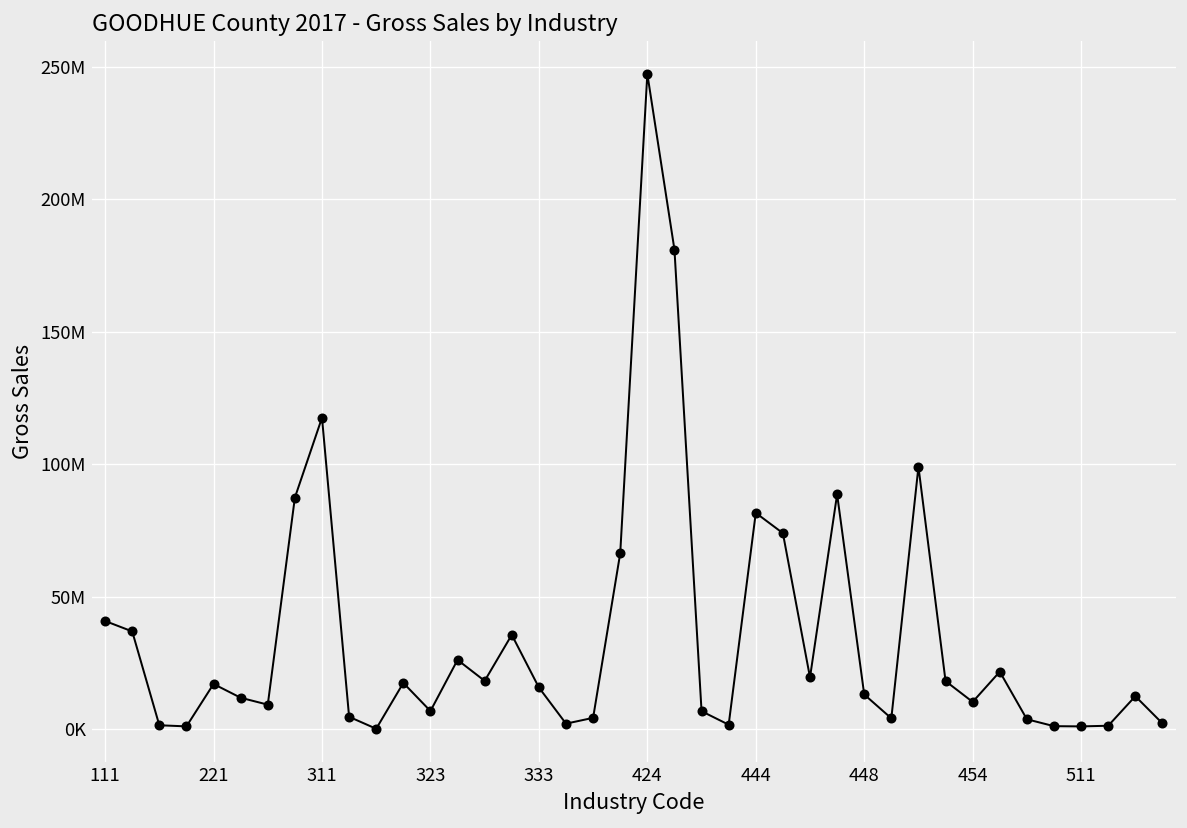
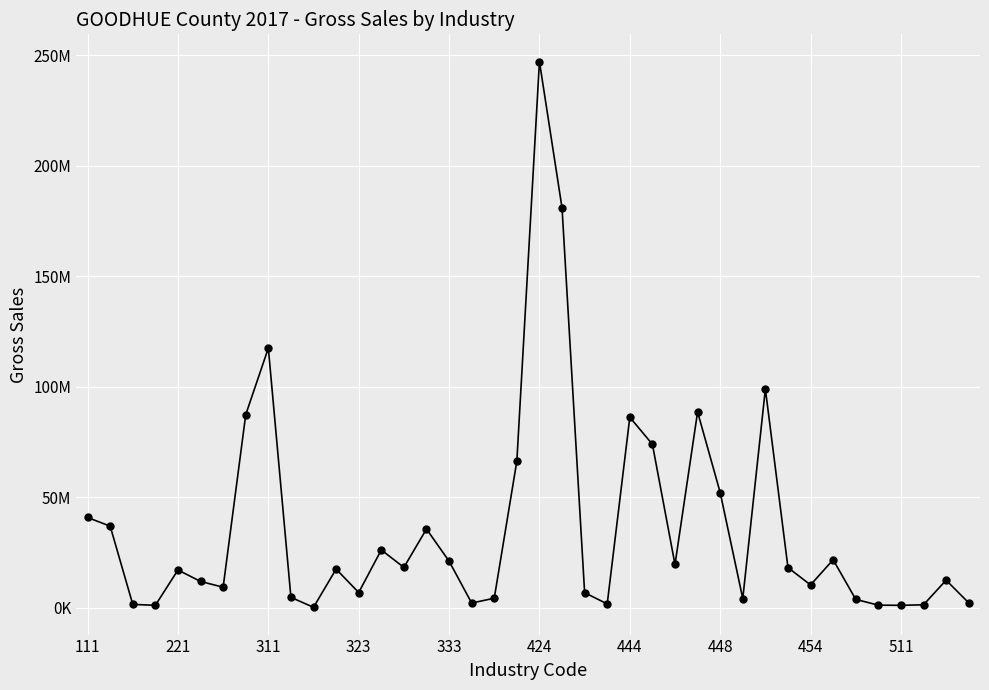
333: 16000000 -> 21000000
444: 82000000 -> 86000000
448: 13000000 -> 52000000
